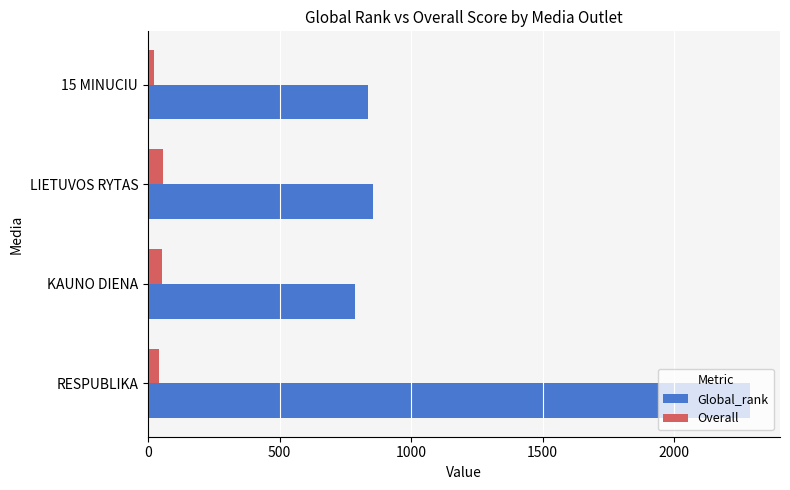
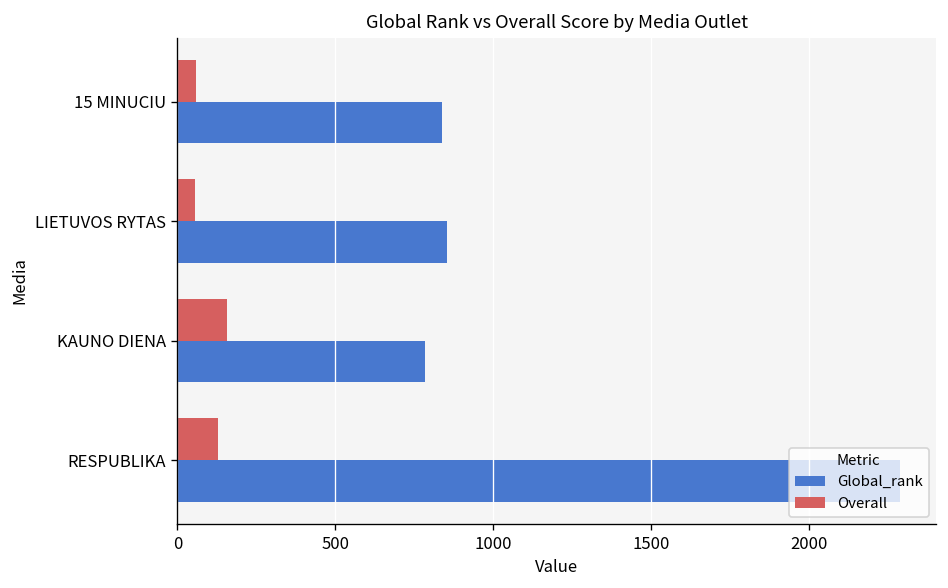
Overall, 15 MINUCIU: 30 -> 60
Overall, KAUNO DIENA: 50 -> 160
Overall, RESPUBLIKA: 40 -> 130
